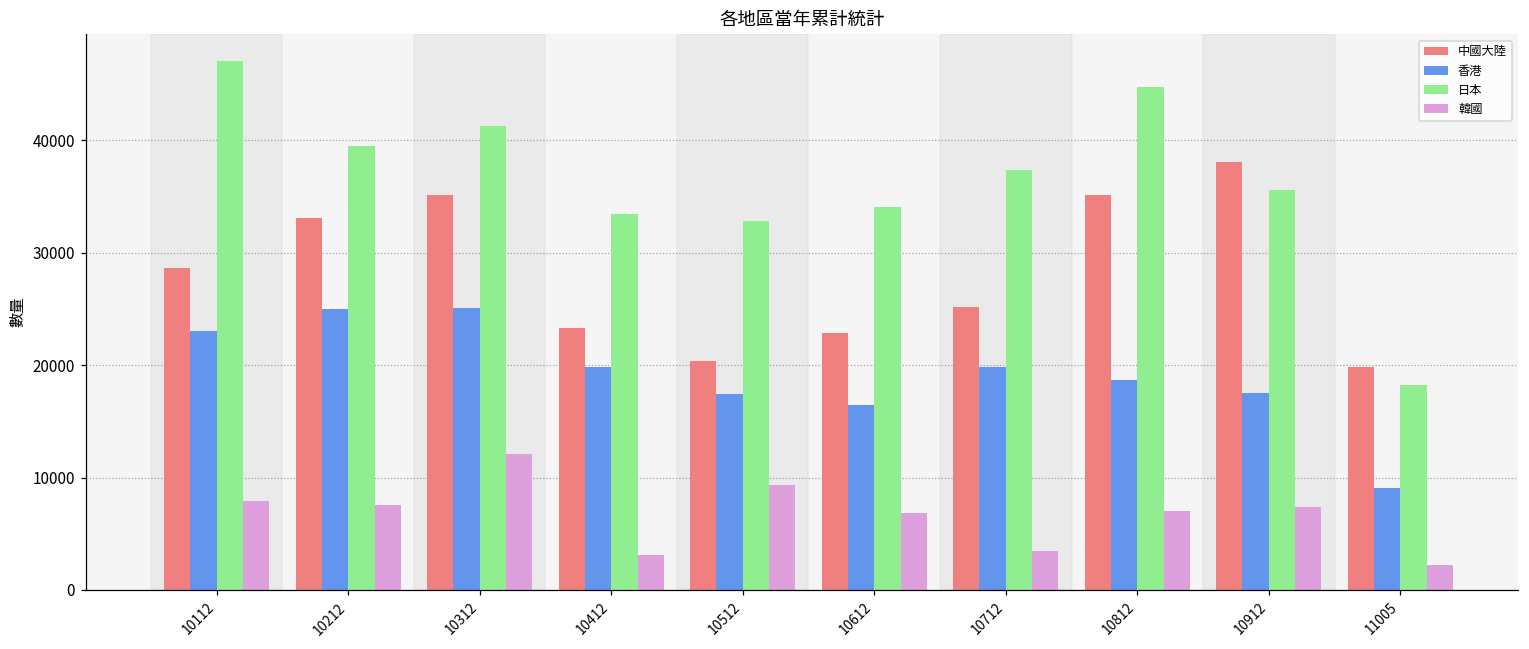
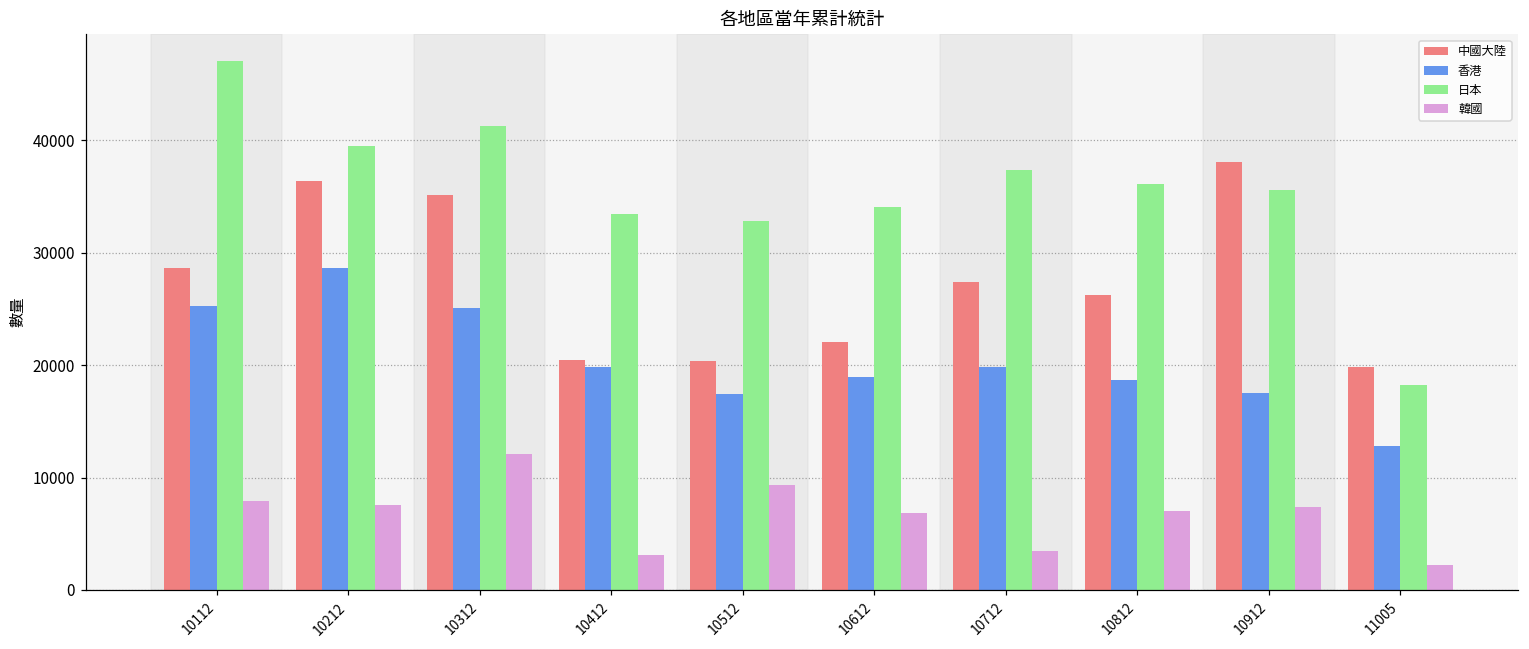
香港, 10112: 23100 -> 25300
中國大陸, 10212: 33100 -> 36400
香港, 10212: 25000 -> 28700
中國大陸, 10412: 23300 -> 20400
中國大陸, 10612: 22800 -> 22000
香港, 10612: 16500 -> 19000
中國大陸, 10712: 25200 -> 27400
中國大陸, 10812: 35100 -> 26300
日本, 10812: 44800 -> 36100
香港, 11005: 9100 -> 12800
